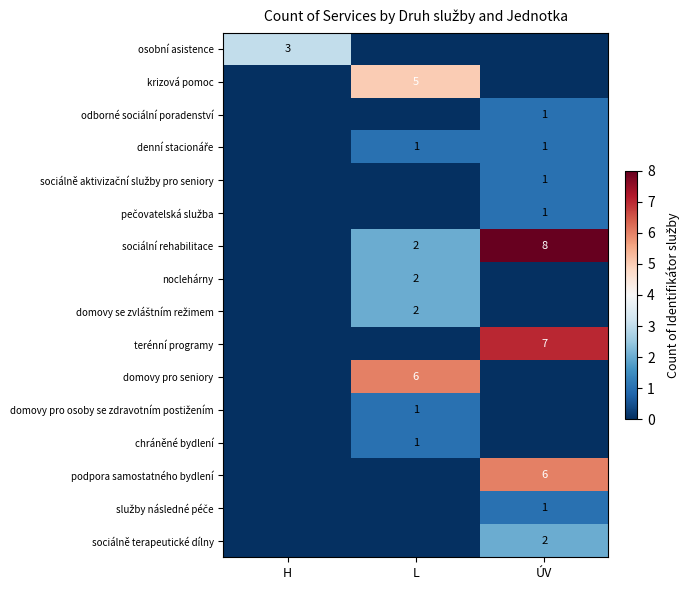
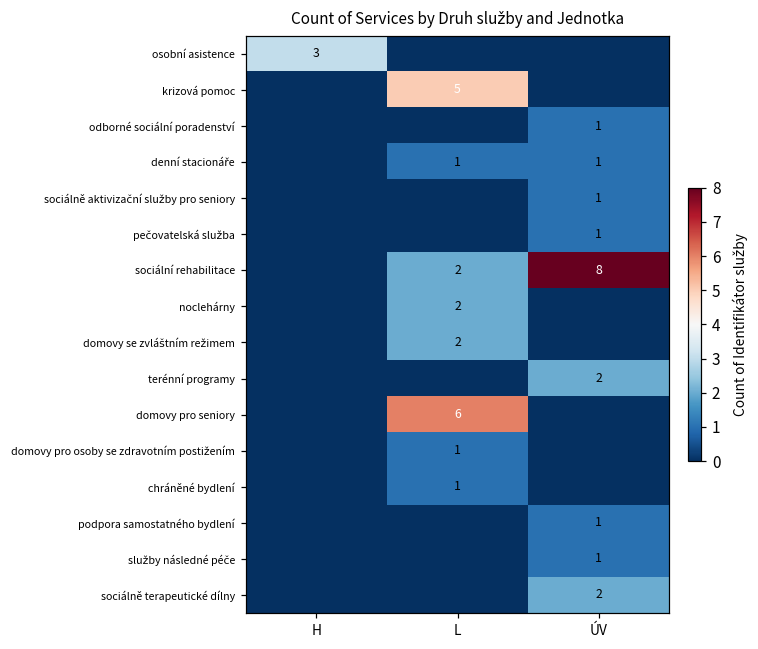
terénní programy, ÚV: 7 -> 2
podpora samostatného bydlení, ÚV: 6 -> 1
